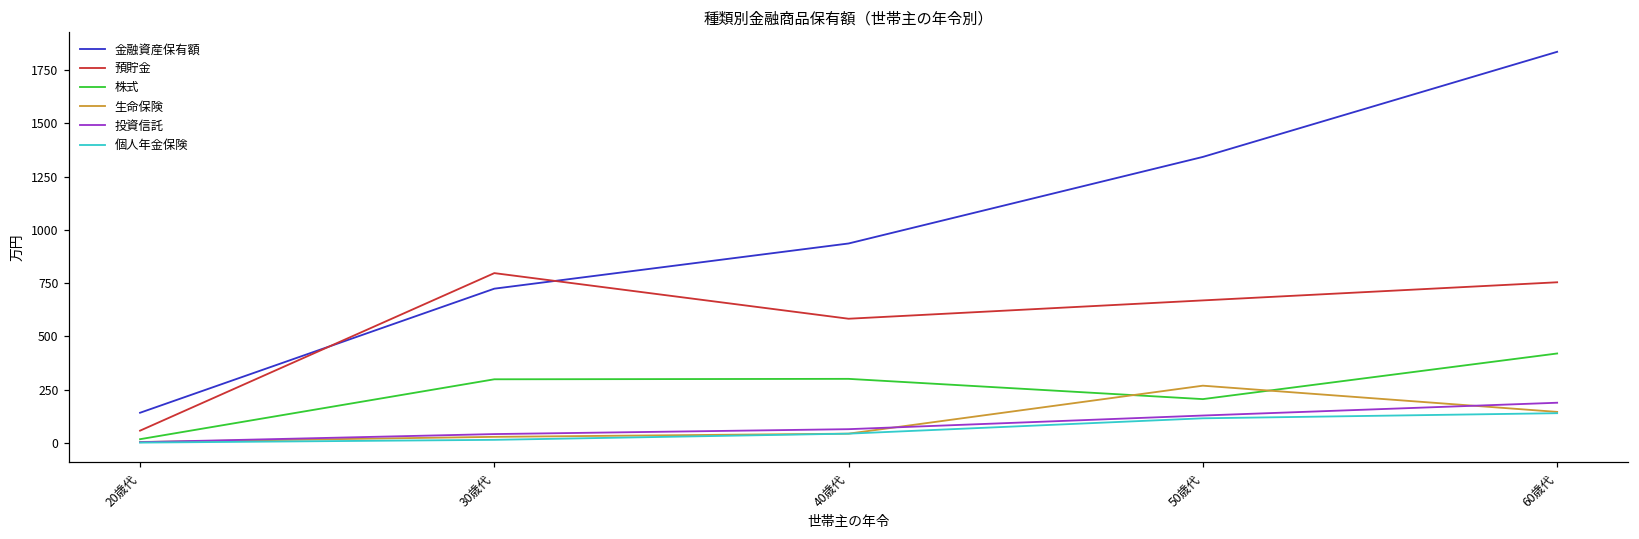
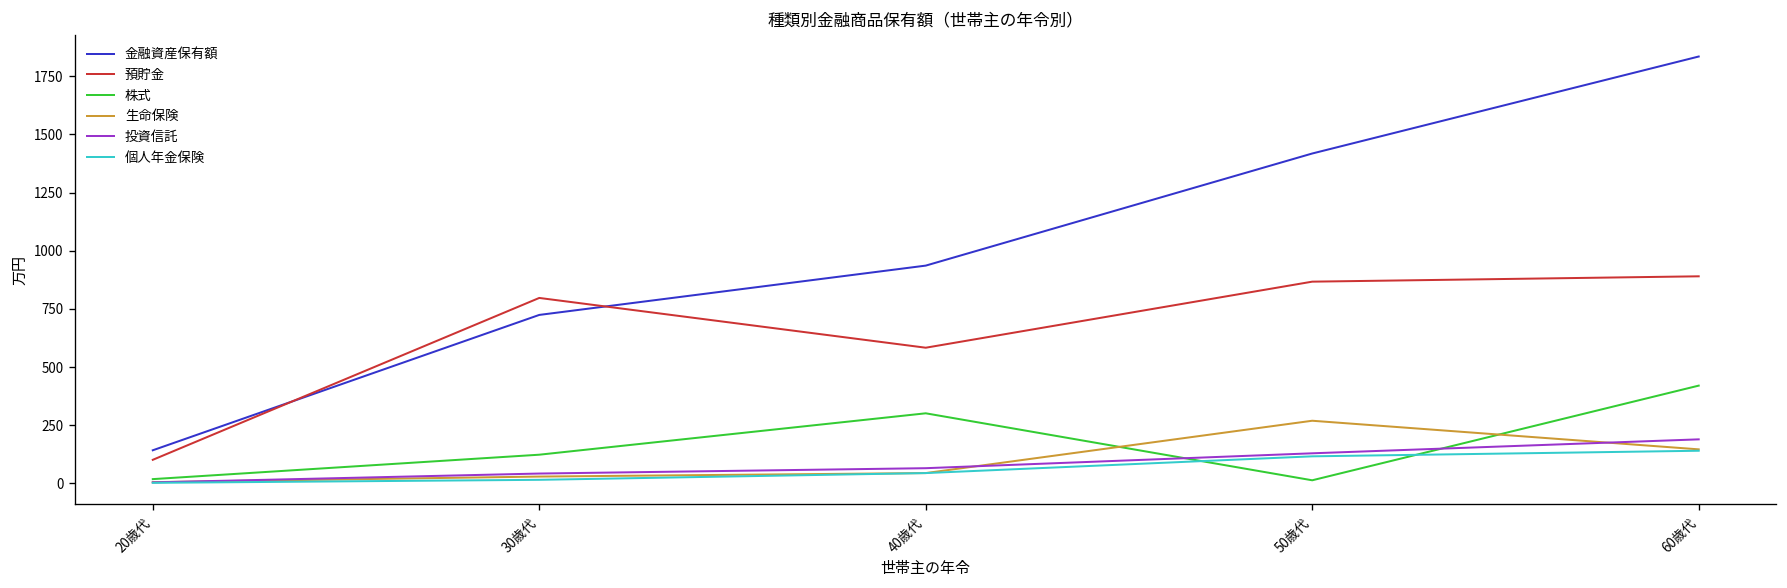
預貯金, 20歳代: 60 -> 100
株式, 30歳代: 300 -> 120
金融資産保有額, 50歳代: 1340 -> 1420
預貯金, 50歳代: 670 -> 870
株式, 50歳代: 210 -> 10
預貯金, 60歳代: 750 -> 890
